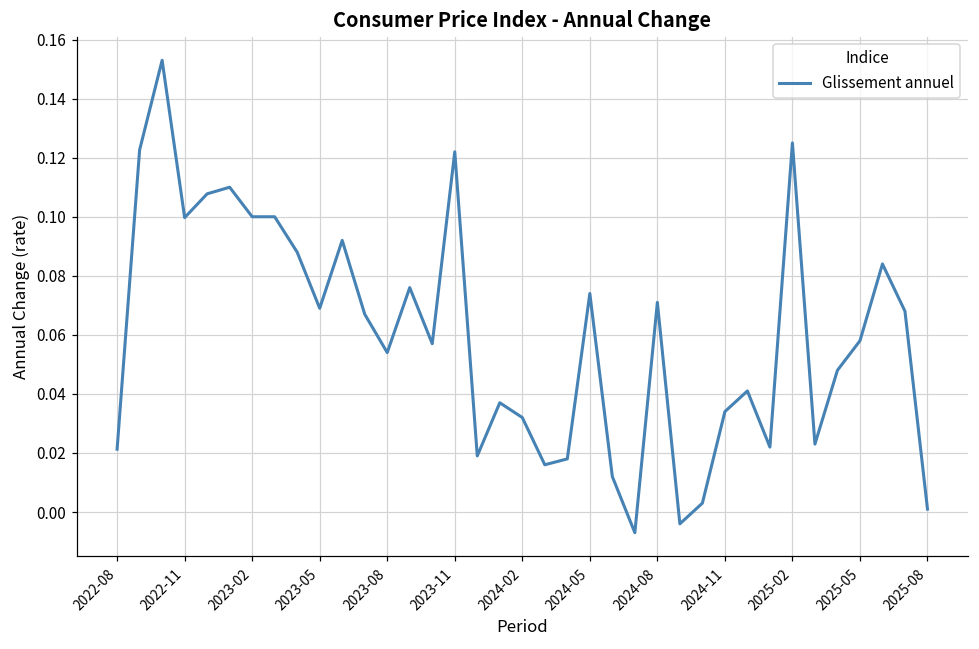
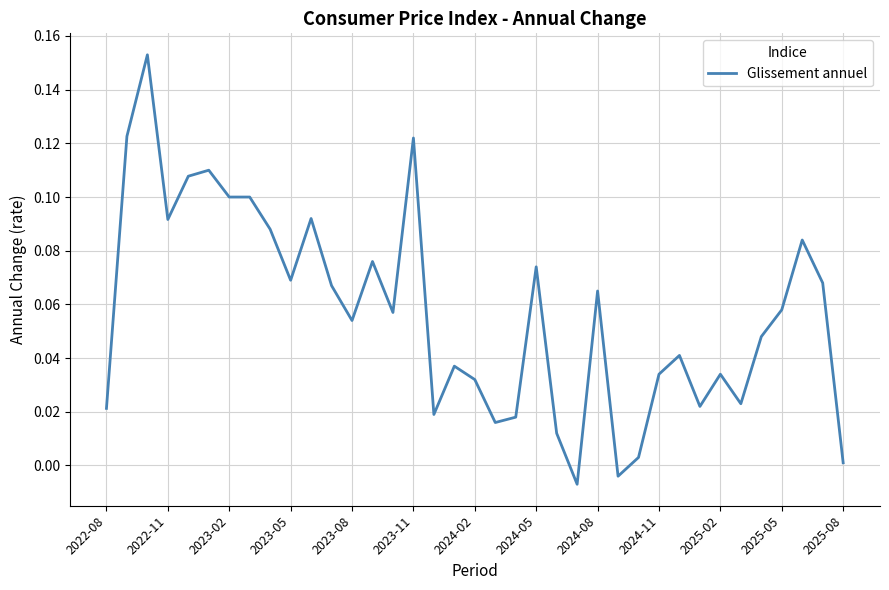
2022-11: 0.100 -> 0.092
2024-08: 0.071 -> 0.065
2025-02: 0.125 -> 0.034
